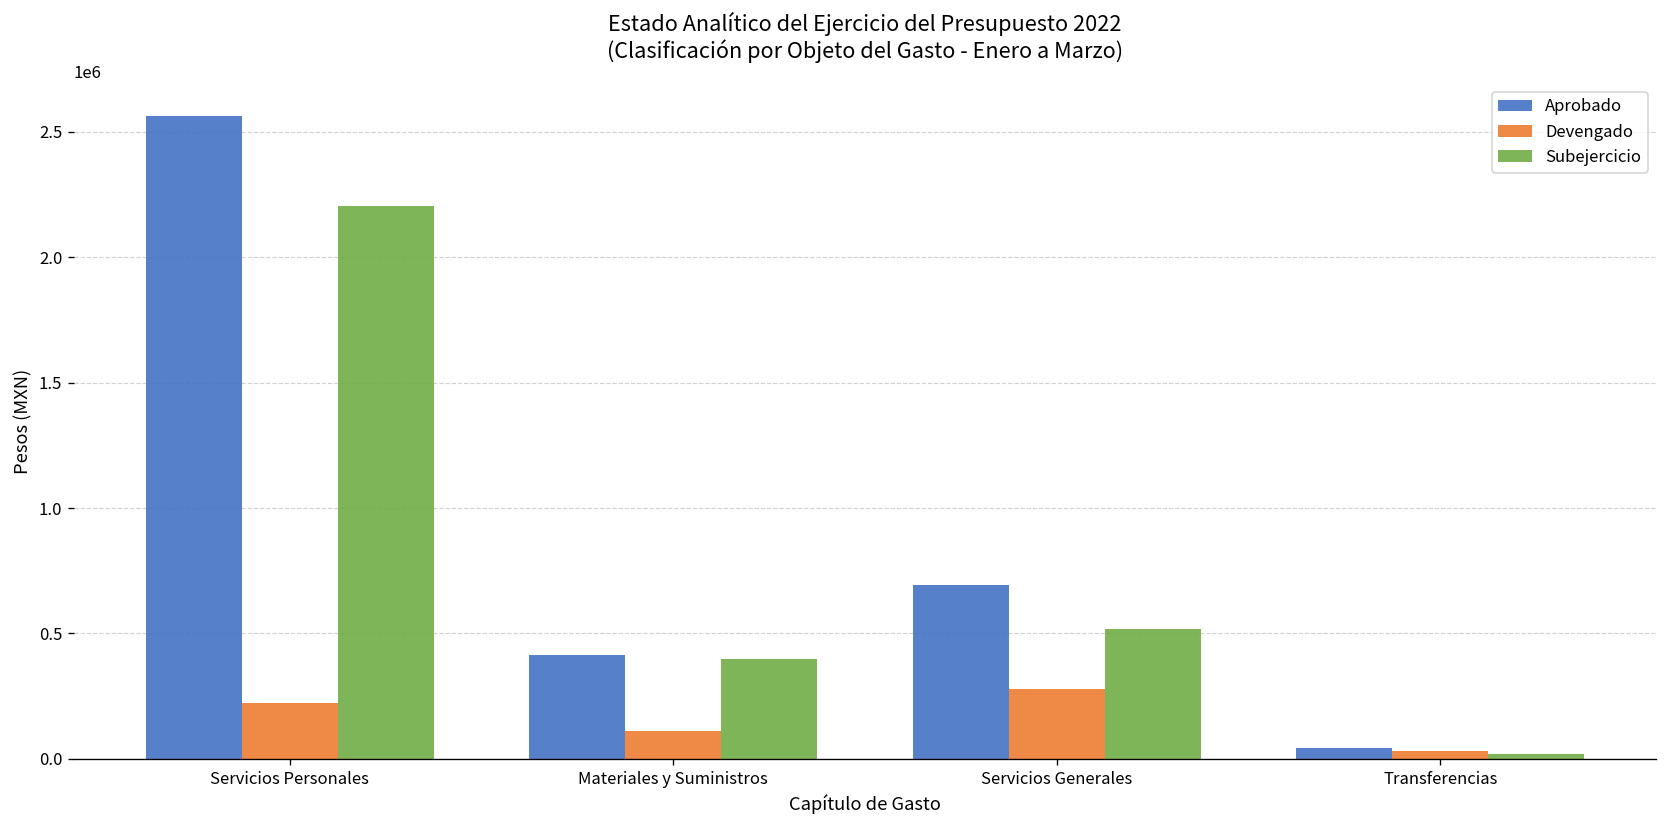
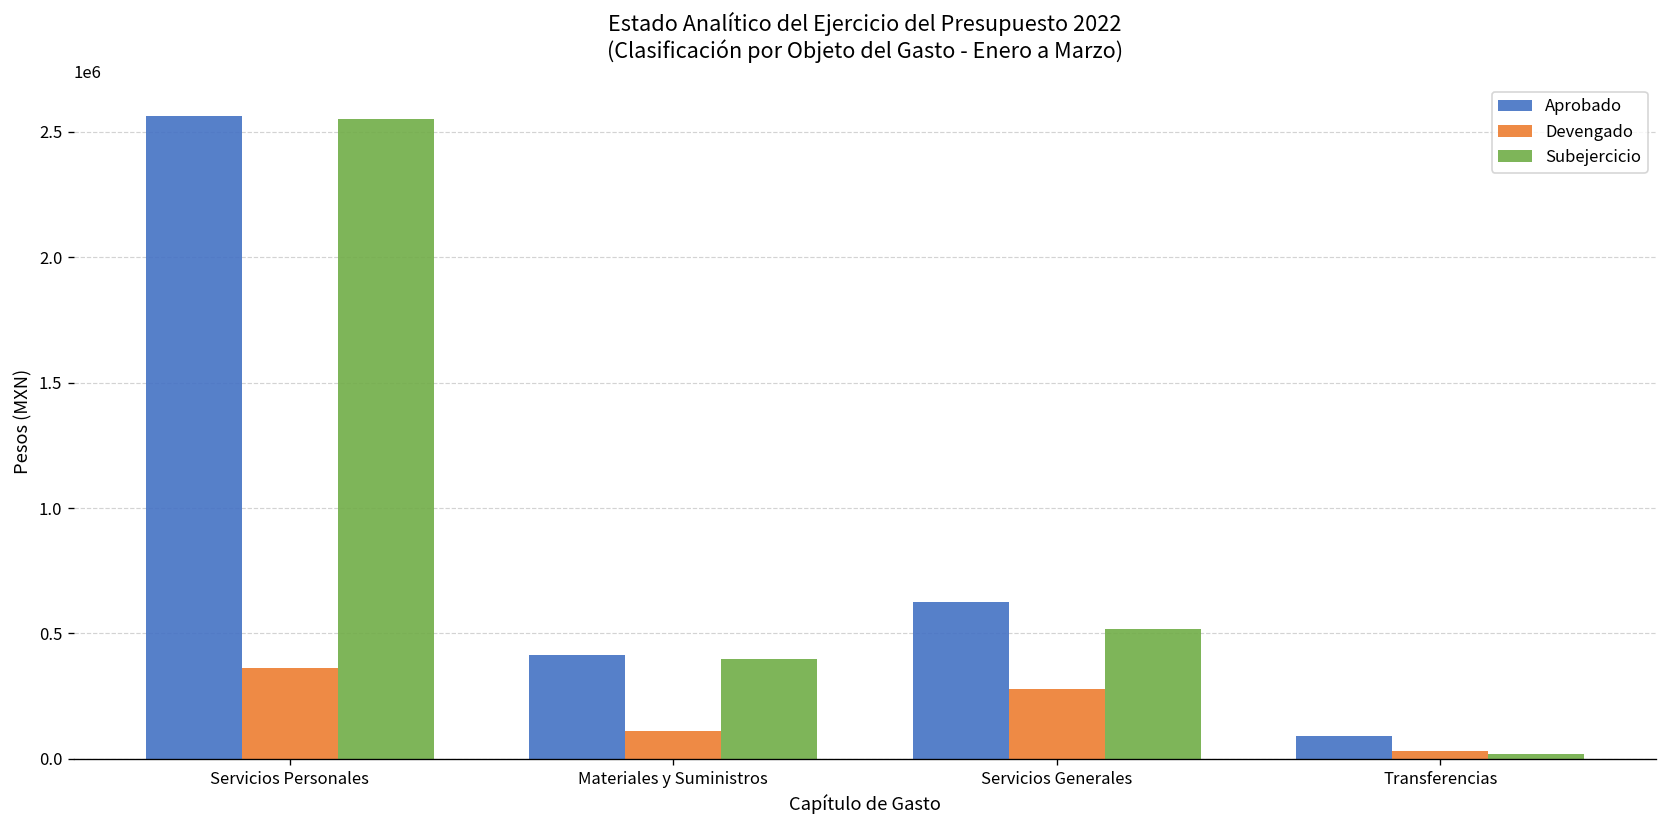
Devengado, Servicios Personales: 220000 -> 360000
Subejercicio, Servicios Personales: 2200000 -> 2550000
Aprobado, Servicios Generales: 690000 -> 620000
Aprobado, Transferencias: 40000 -> 90000
